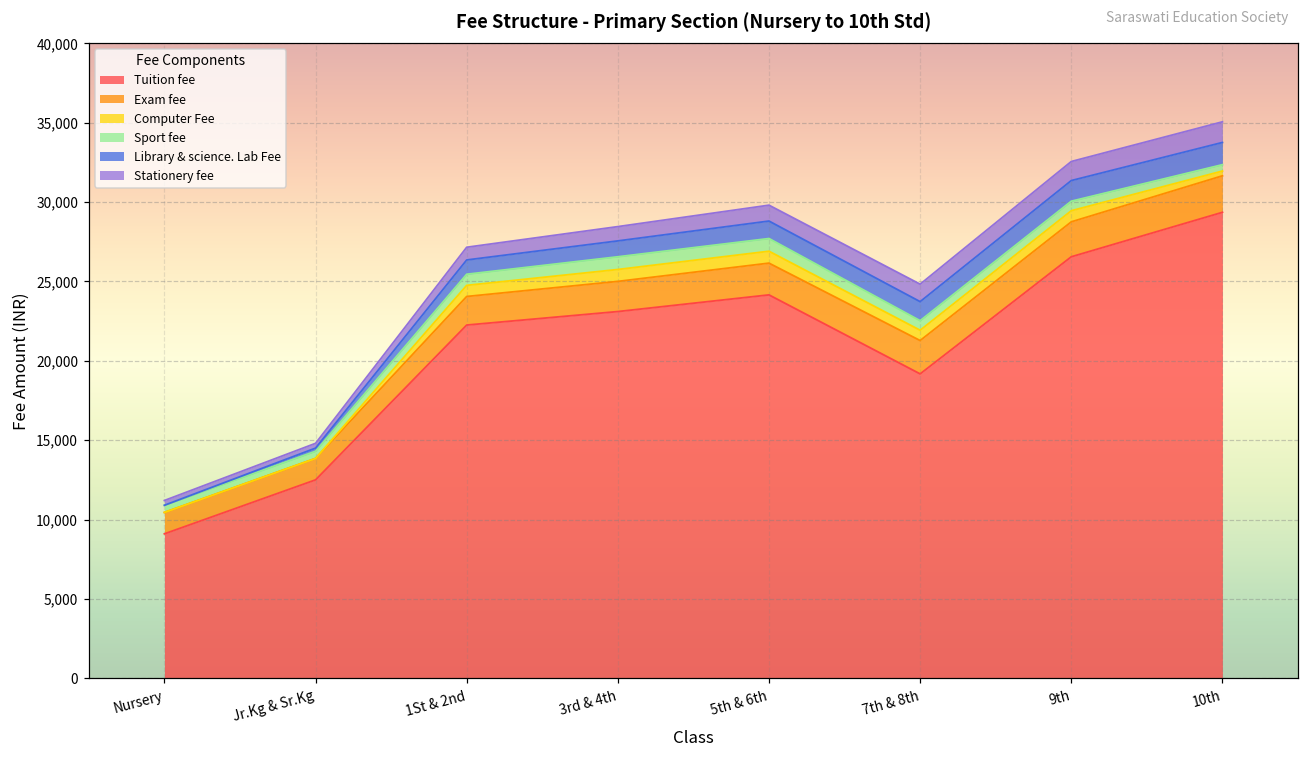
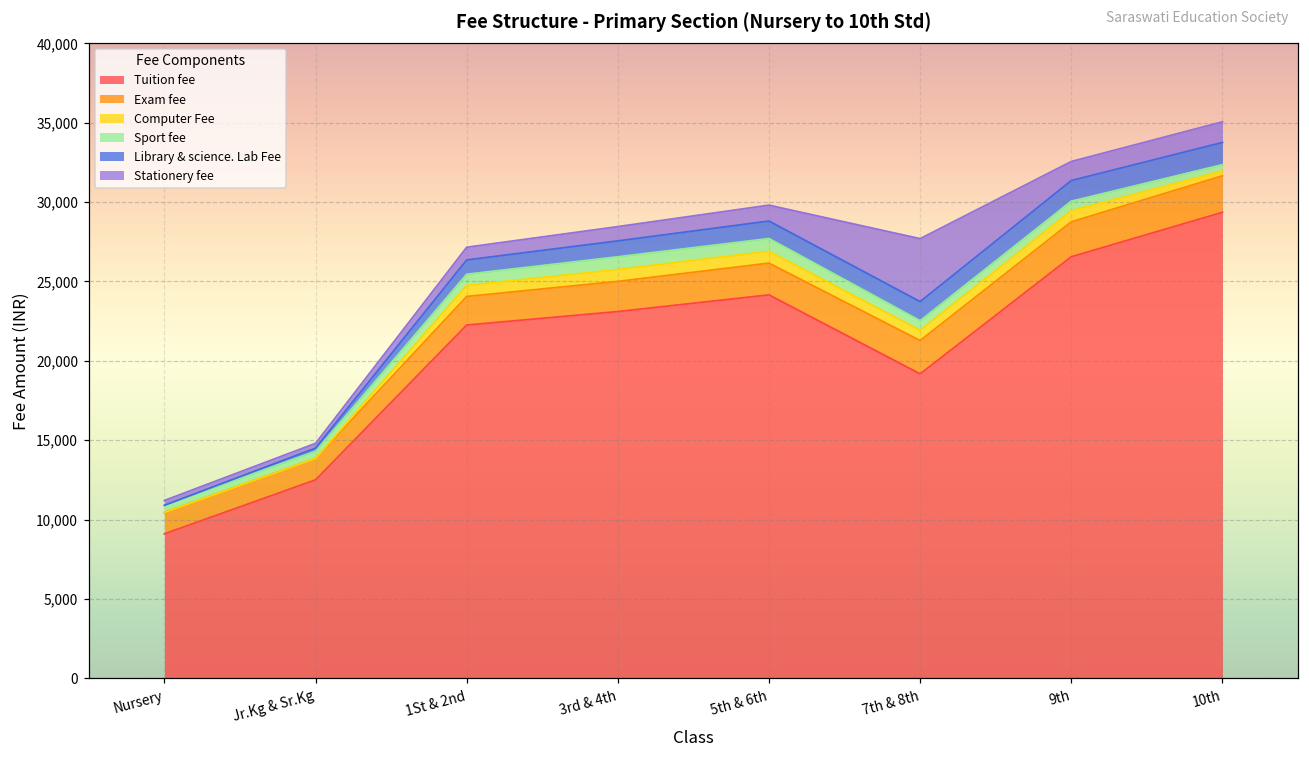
Stationery fee, 7th & 8th: 1,100 -> 4,000
